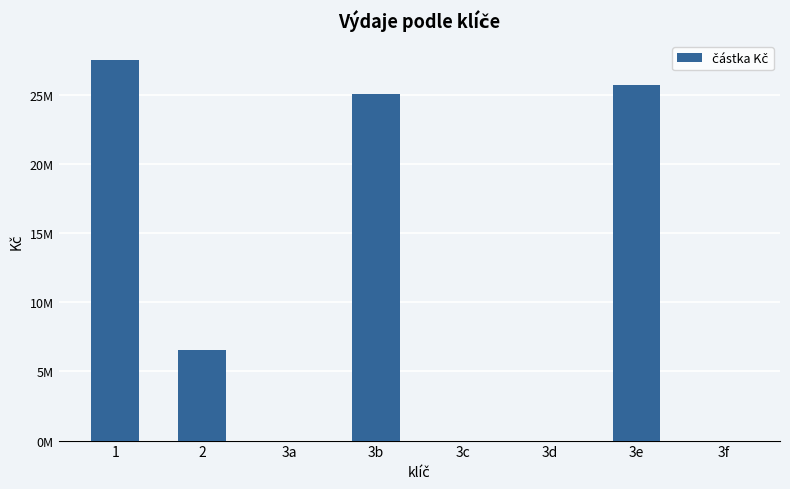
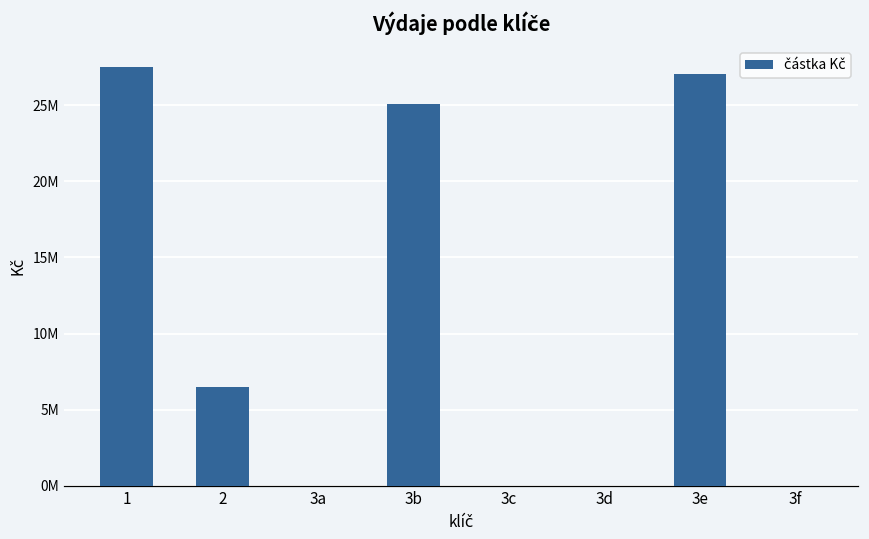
3e: 25700000 -> 27100000
